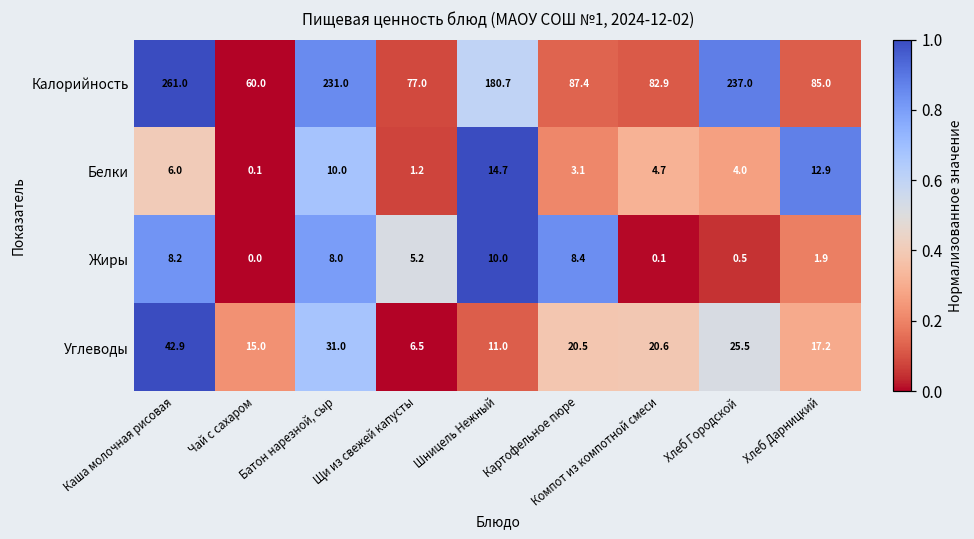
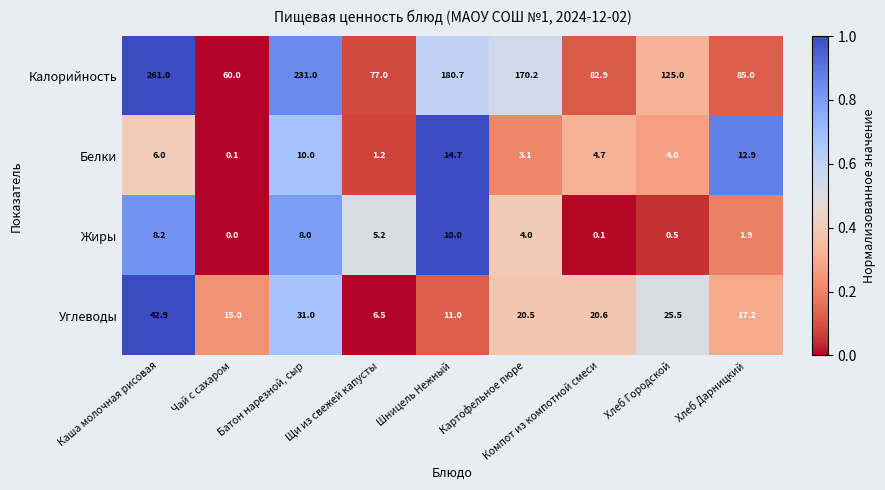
Калорийность, Картофельное пюре: 87.4 -> 170.2
Калорийность, Хлеб Городской: 237.0 -> 125.0
Жиры, Картофельное пюре: 8.4 -> 4.0
